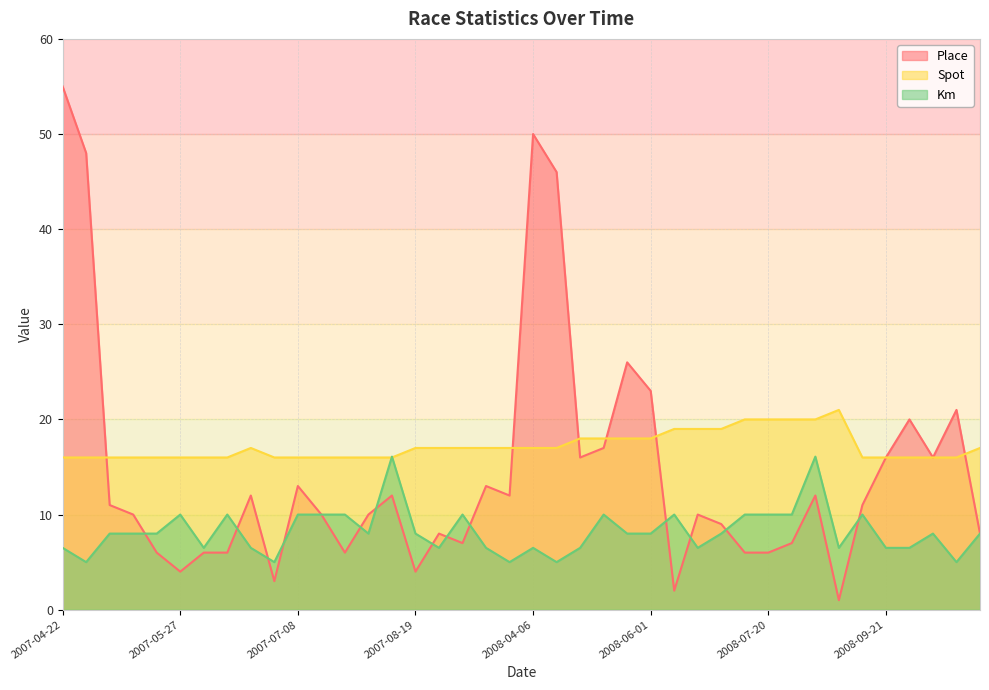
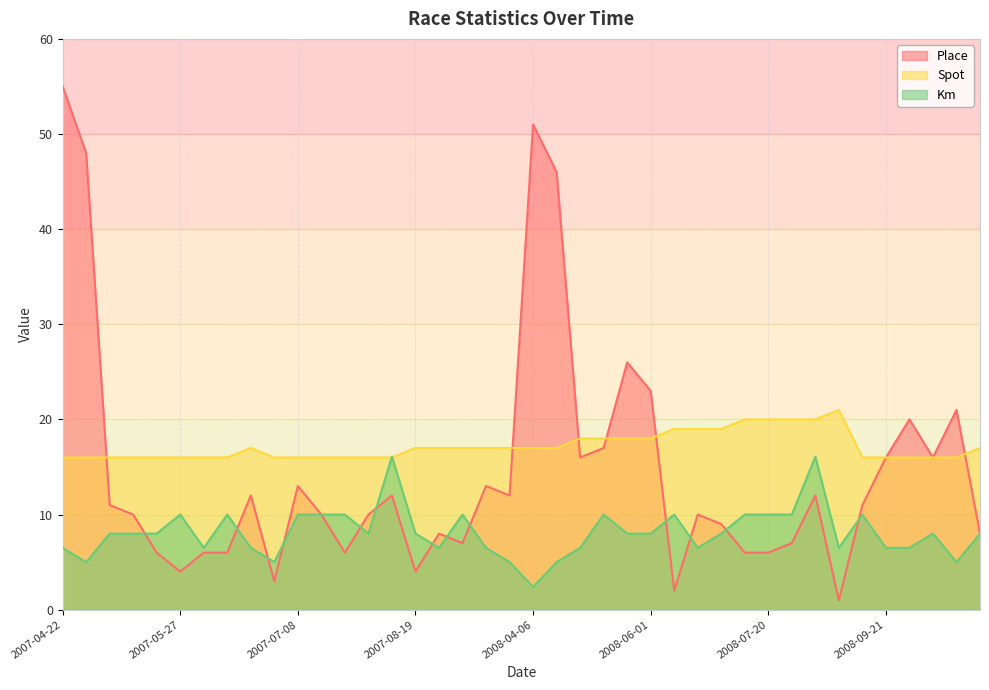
Place, 2008-04-06: 50 -> 51
Km, 2008-04-06: 7 -> 2
